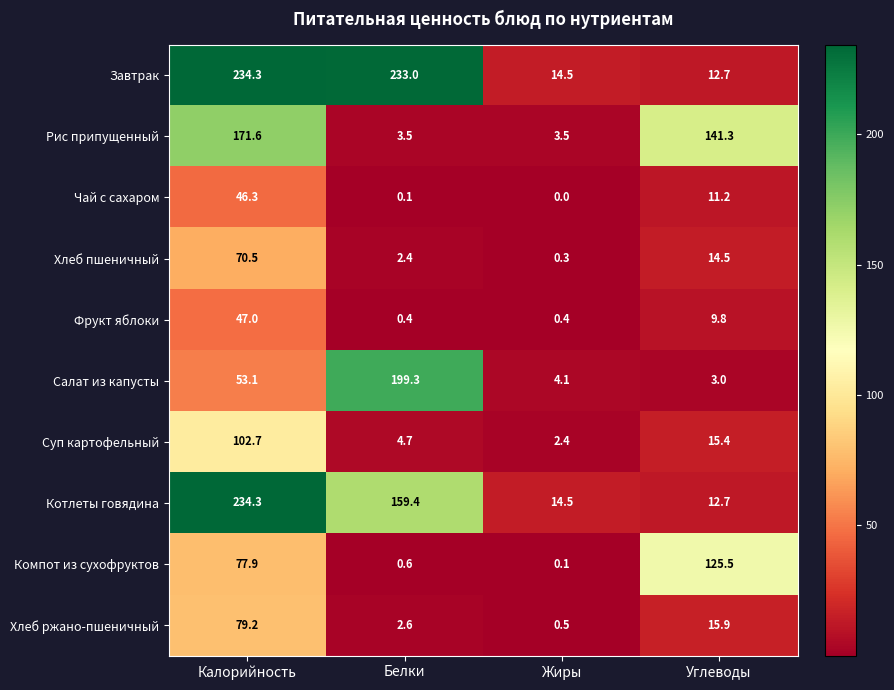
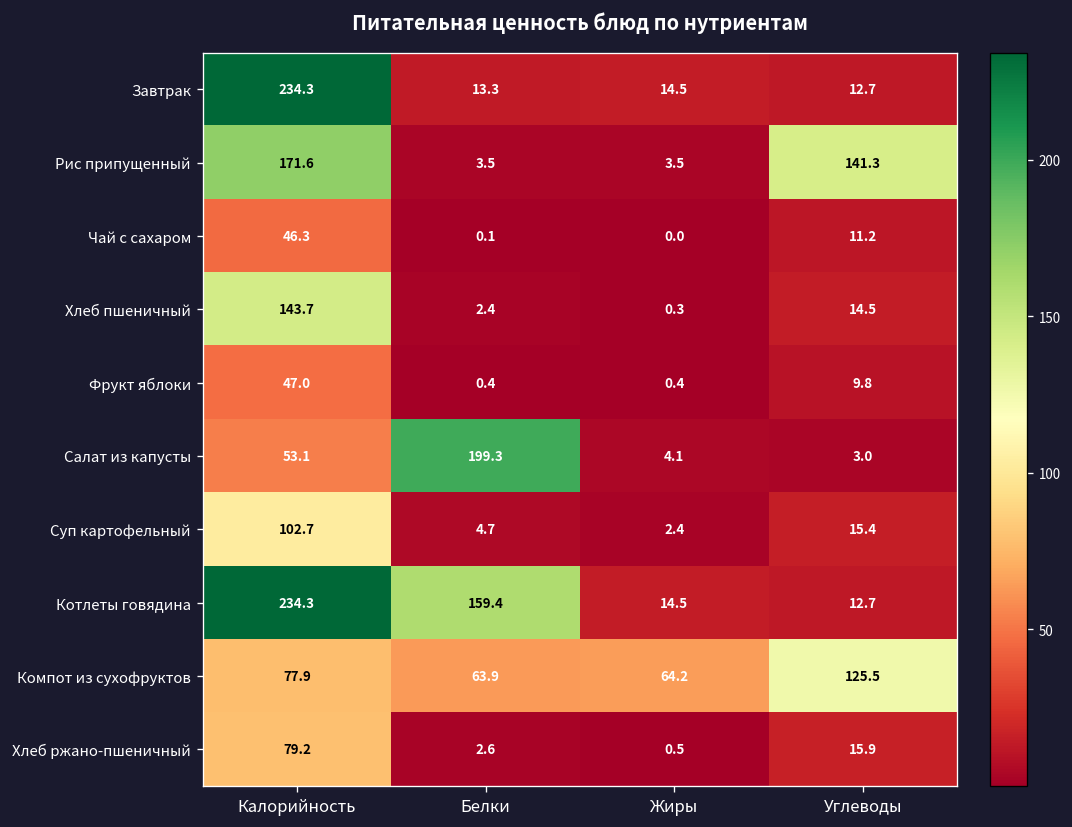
Завтрак, Белки: 233.0 -> 13.3
Хлеб пшеничный, Калорийность: 70.5 -> 143.7
Компот из сухофруктов, Белки: 0.6 -> 63.9
Компот из сухофруктов, Жиры: 0.1 -> 64.2
